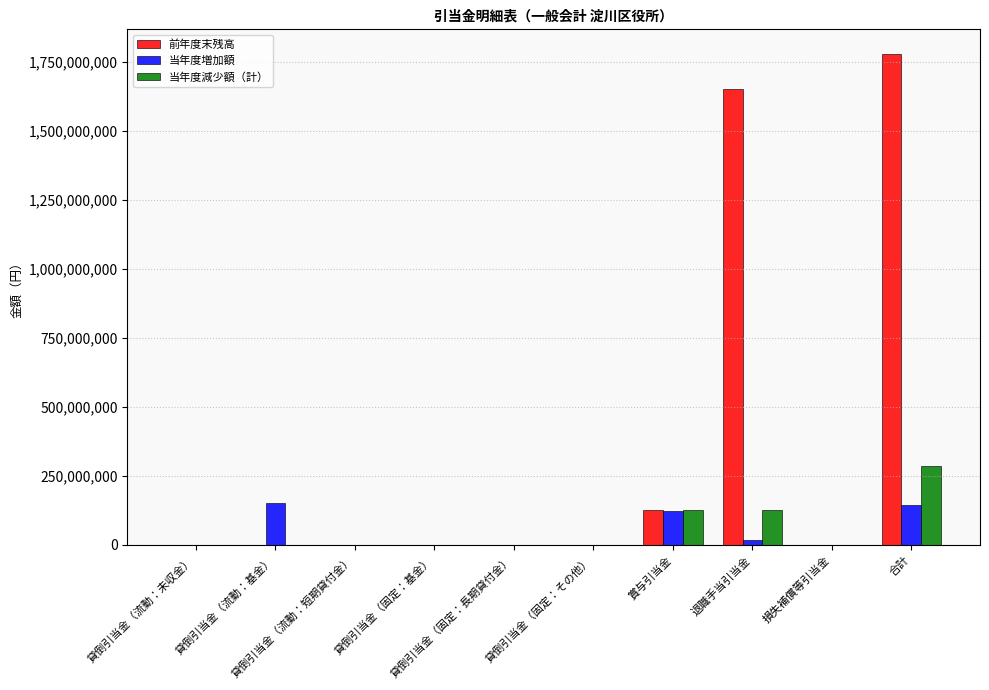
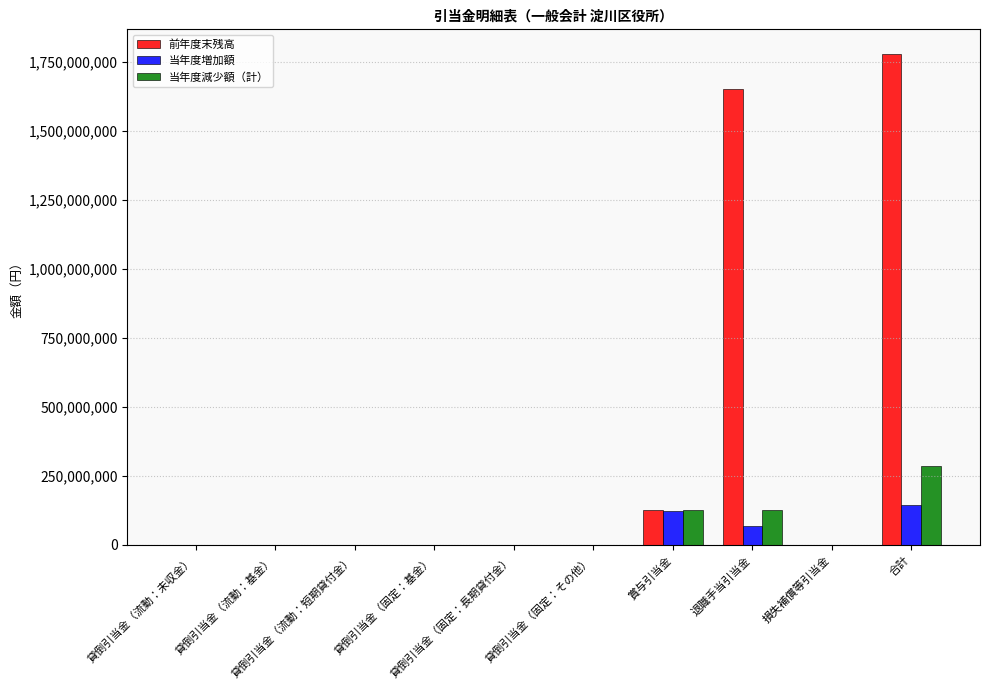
当年度増加額, 貸倒引当金（流動：基金）: 150,000,000 -> 0
当年度増加額, 退職手当引当金: 20,000,000 -> 70,000,000
